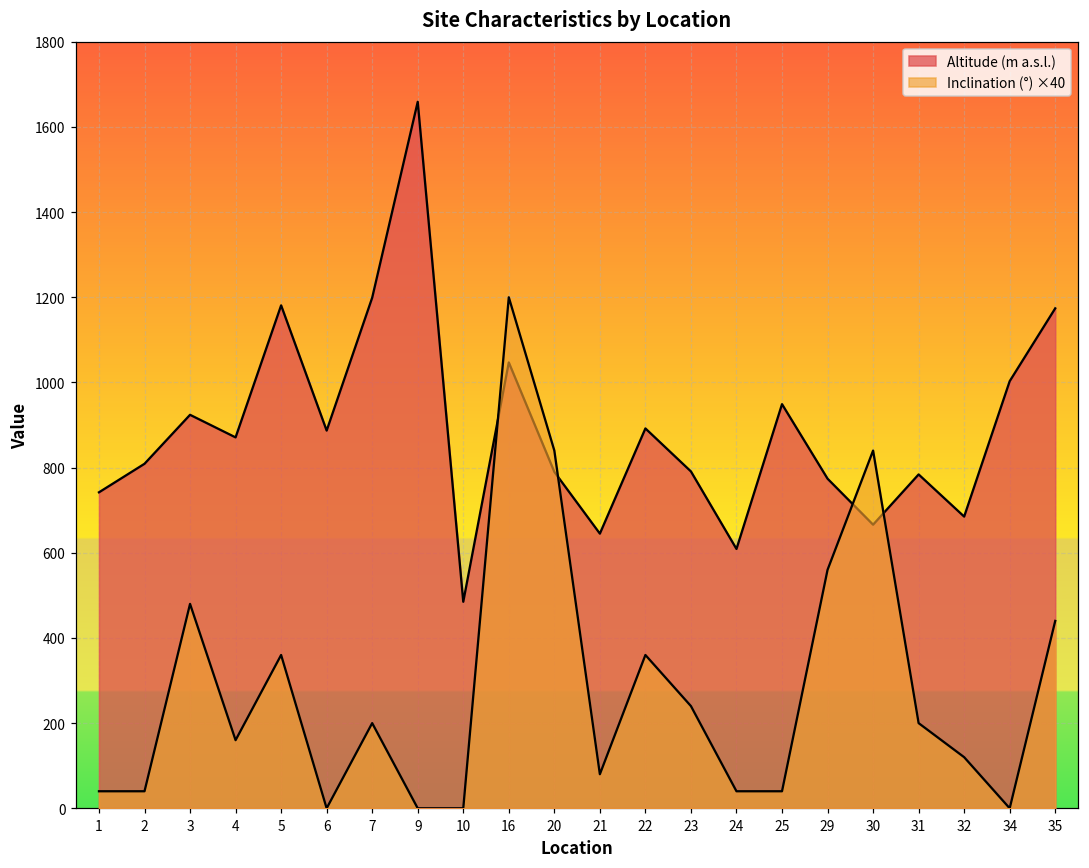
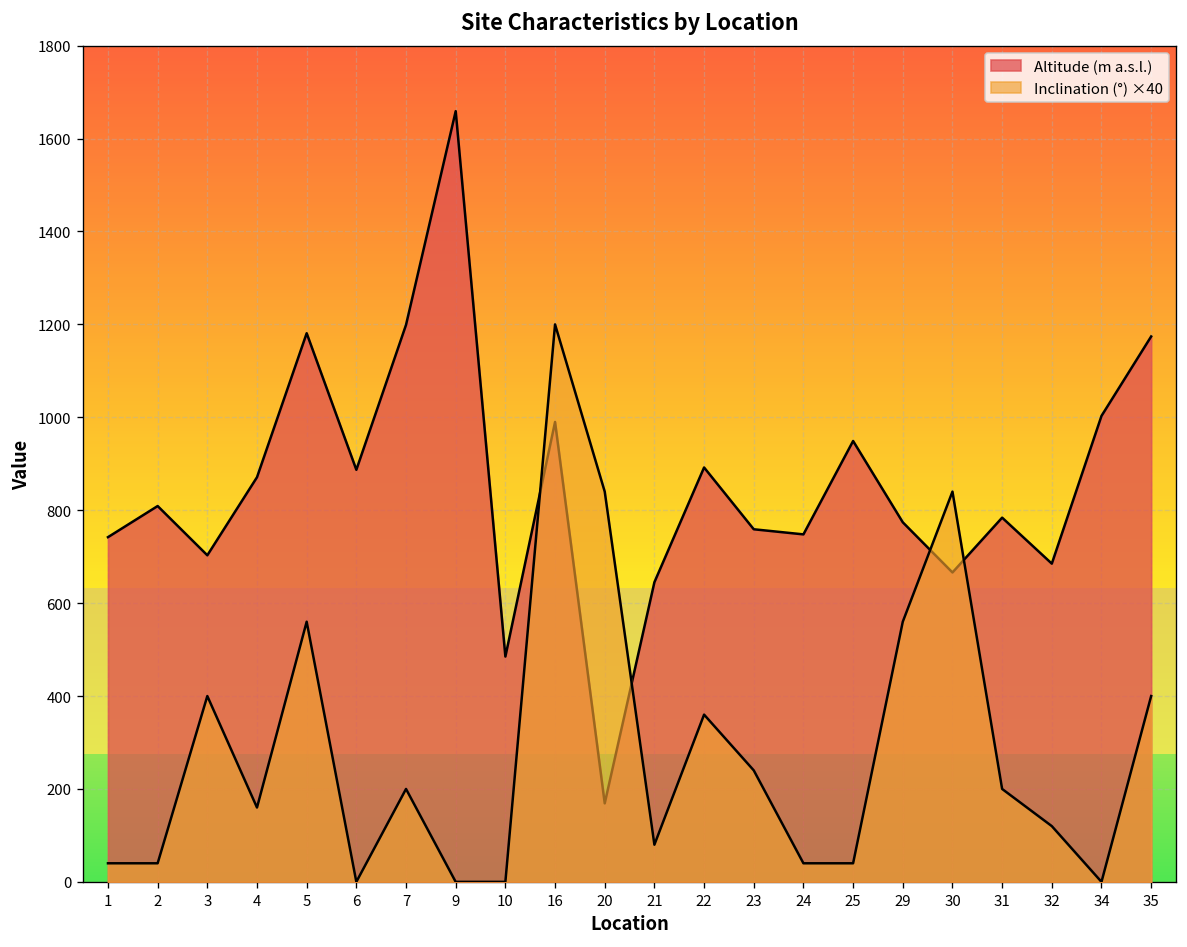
Altitude (m a.s.l.), 3: 920 -> 700
Inclination (°) ×40, 3: 480 -> 400
Inclination (°) ×40, 5: 360 -> 560
Altitude (m a.s.l.), 16: 1050 -> 990
Altitude (m a.s.l.), 20: 790 -> 170
Altitude (m a.s.l.), 23: 790 -> 760
Altitude (m a.s.l.), 24: 610 -> 750
Inclination (°) ×40, 35: 440 -> 400
